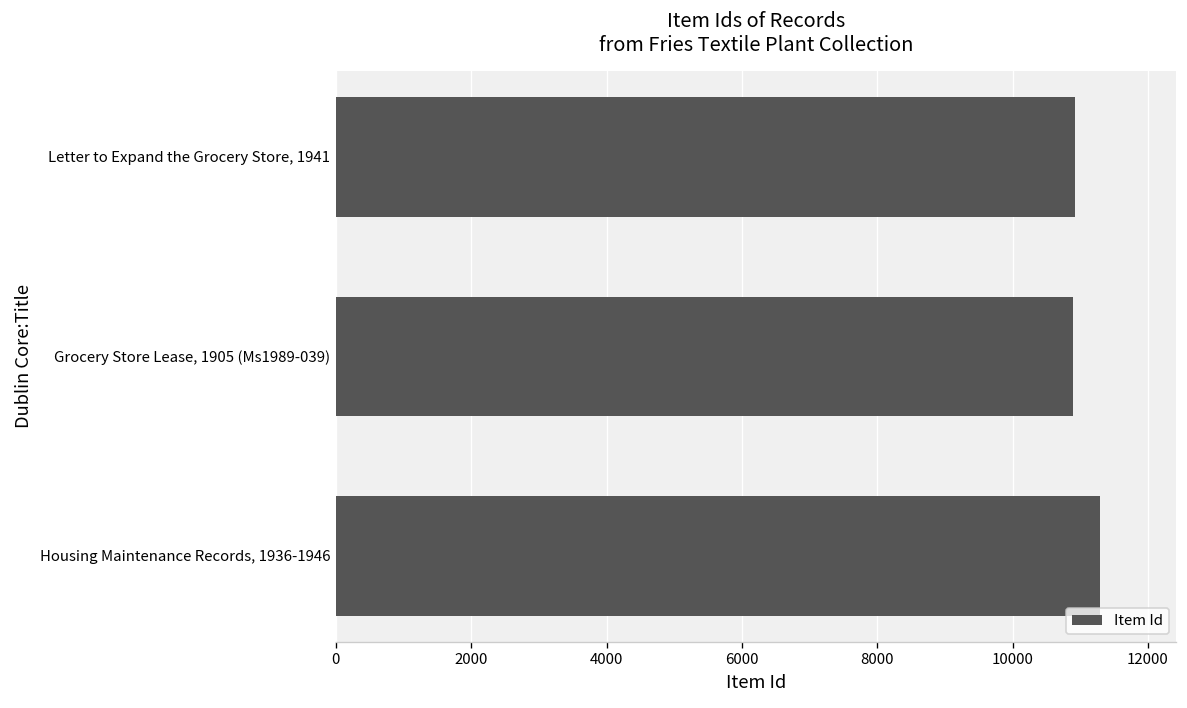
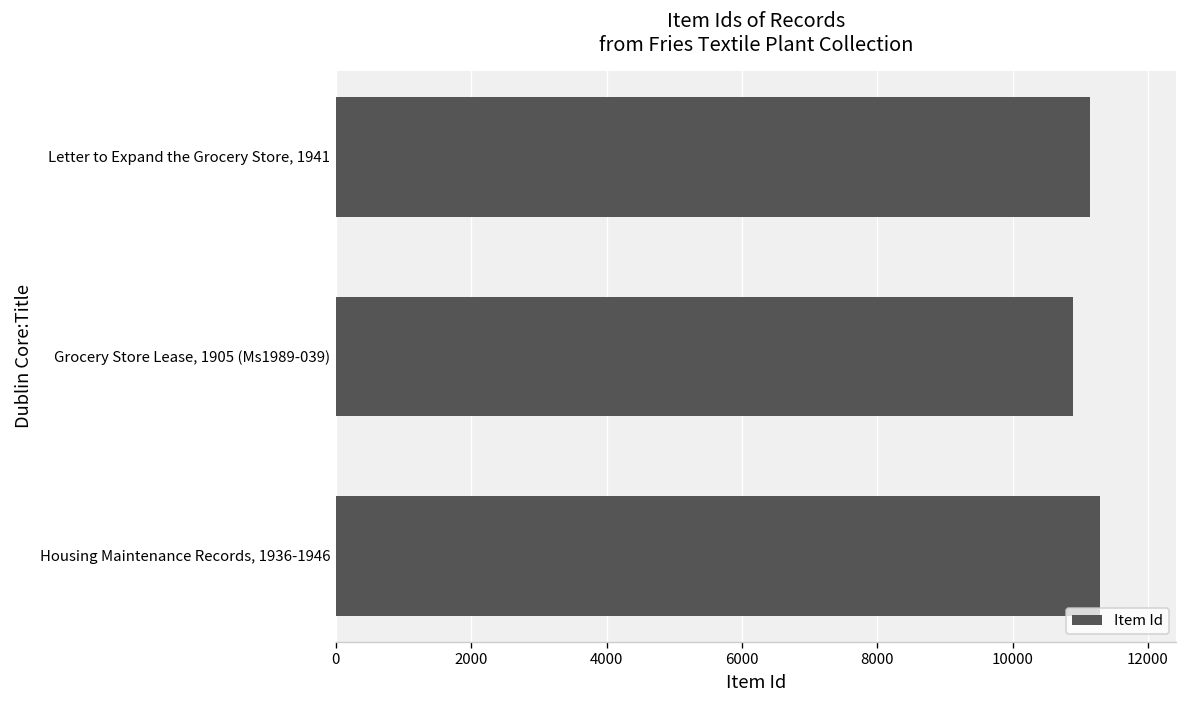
Letter to Expand the Grocery Store, 1941: 10900 -> 11200
